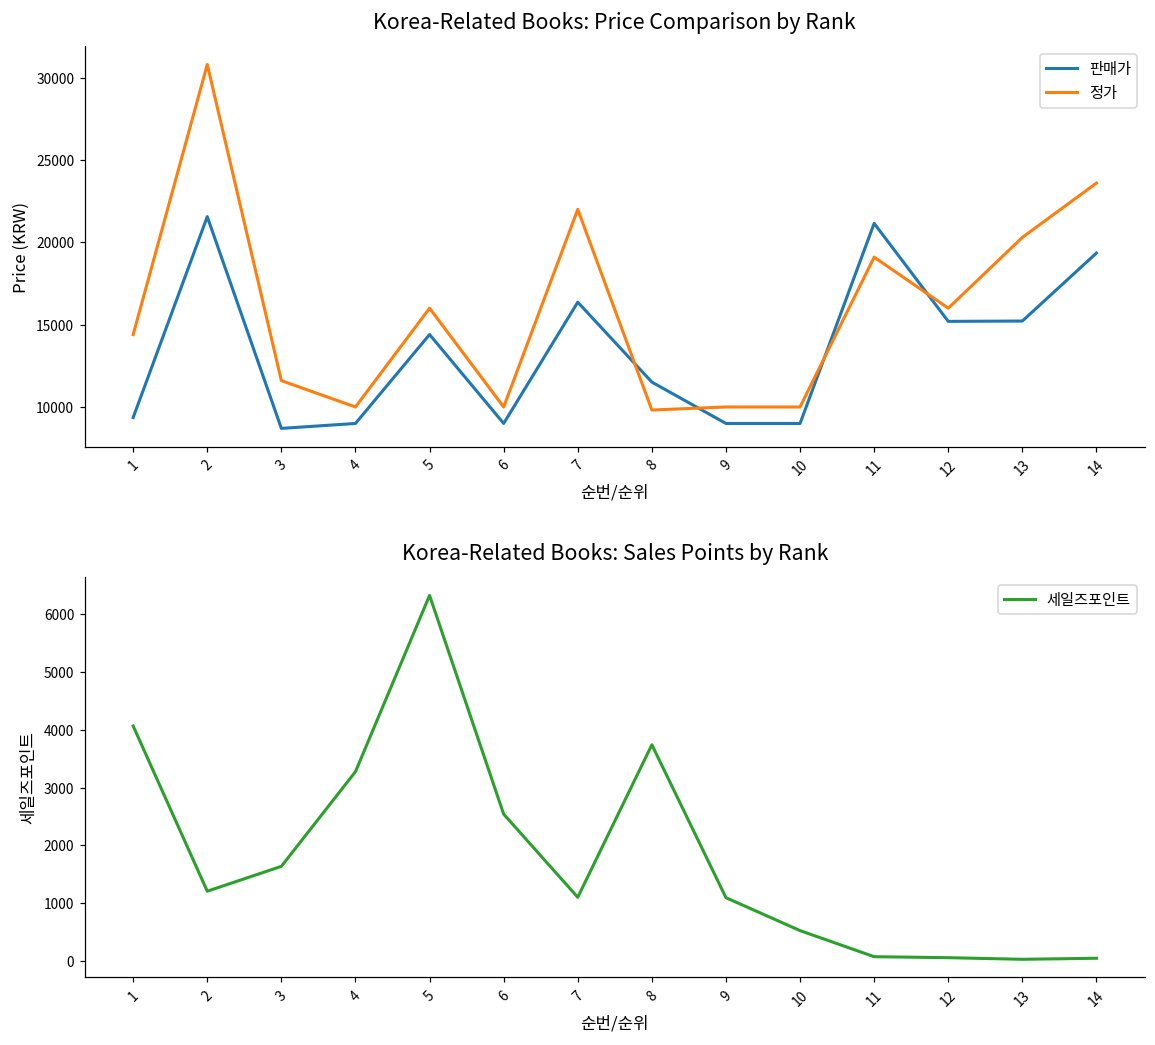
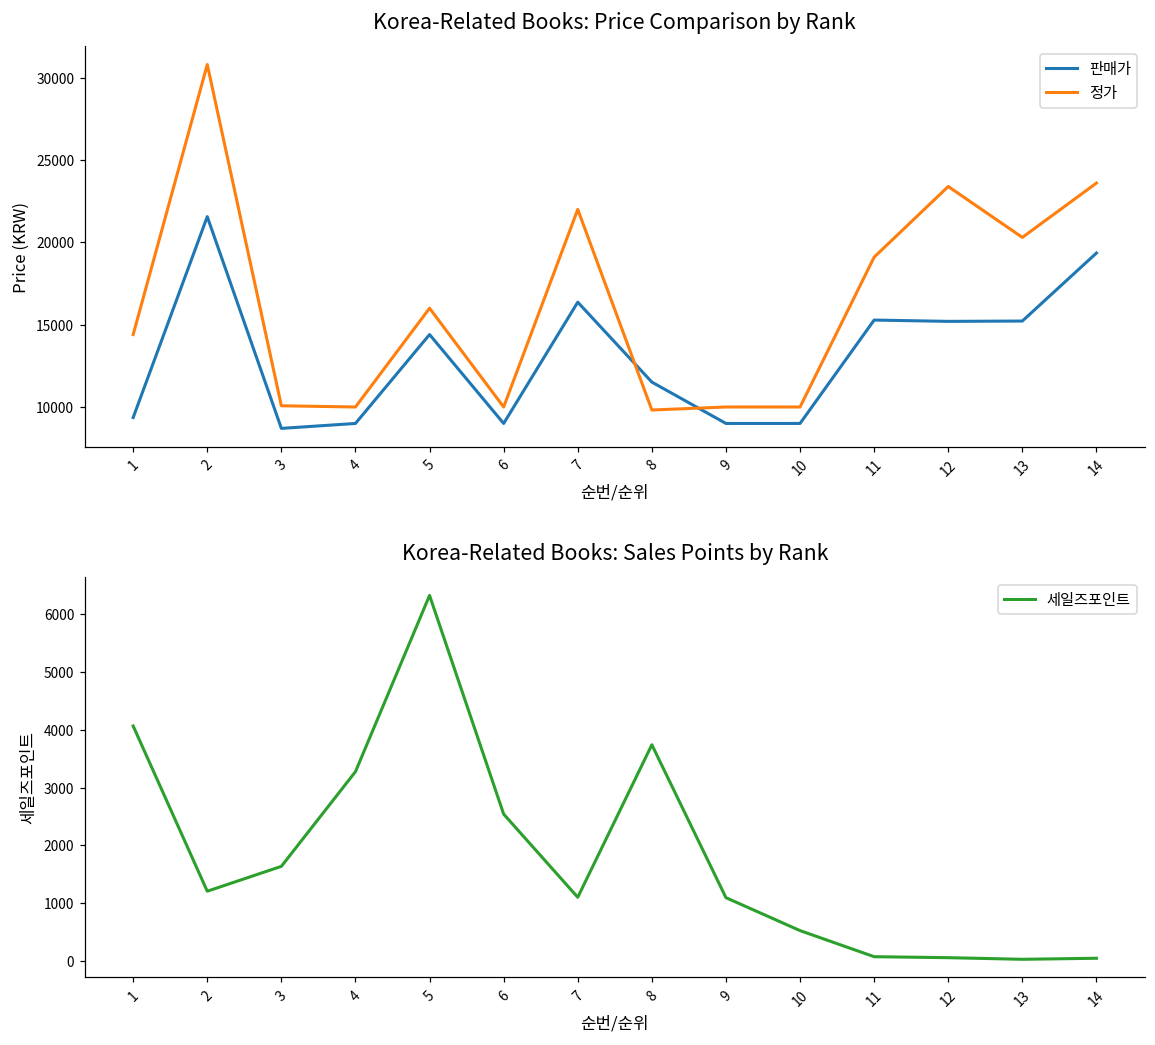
Korea-Related Books: Price Comparison by Rank, 정가, 3: 11600 -> 10100
Korea-Related Books: Price Comparison by Rank, 판매가, 11: 21200 -> 15300
Korea-Related Books: Price Comparison by Rank, 정가, 12: 16000 -> 23400
